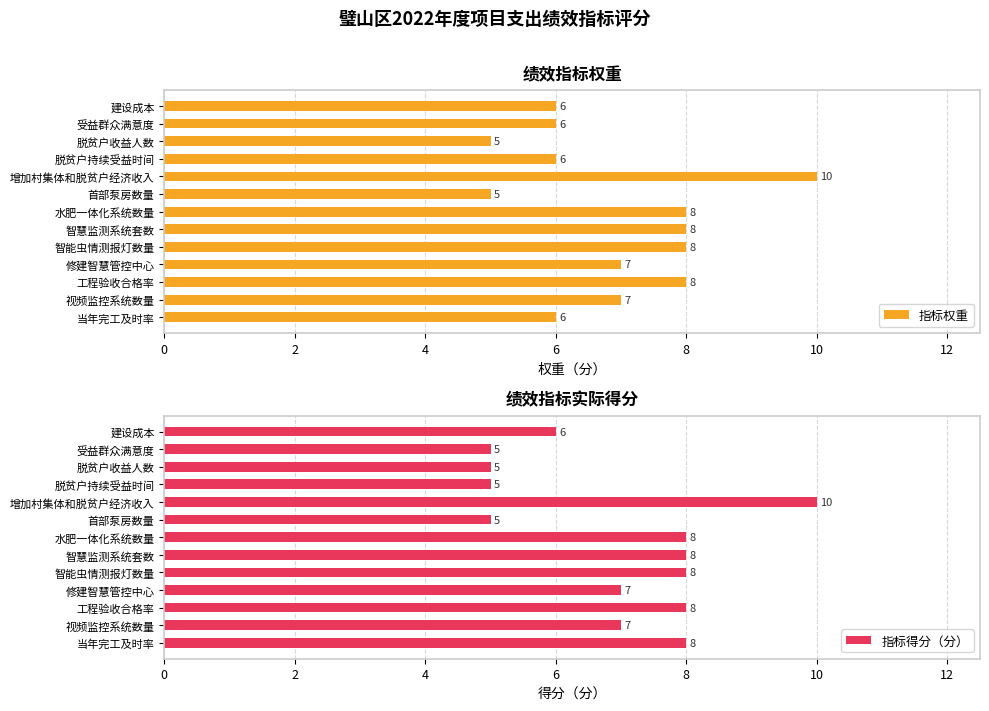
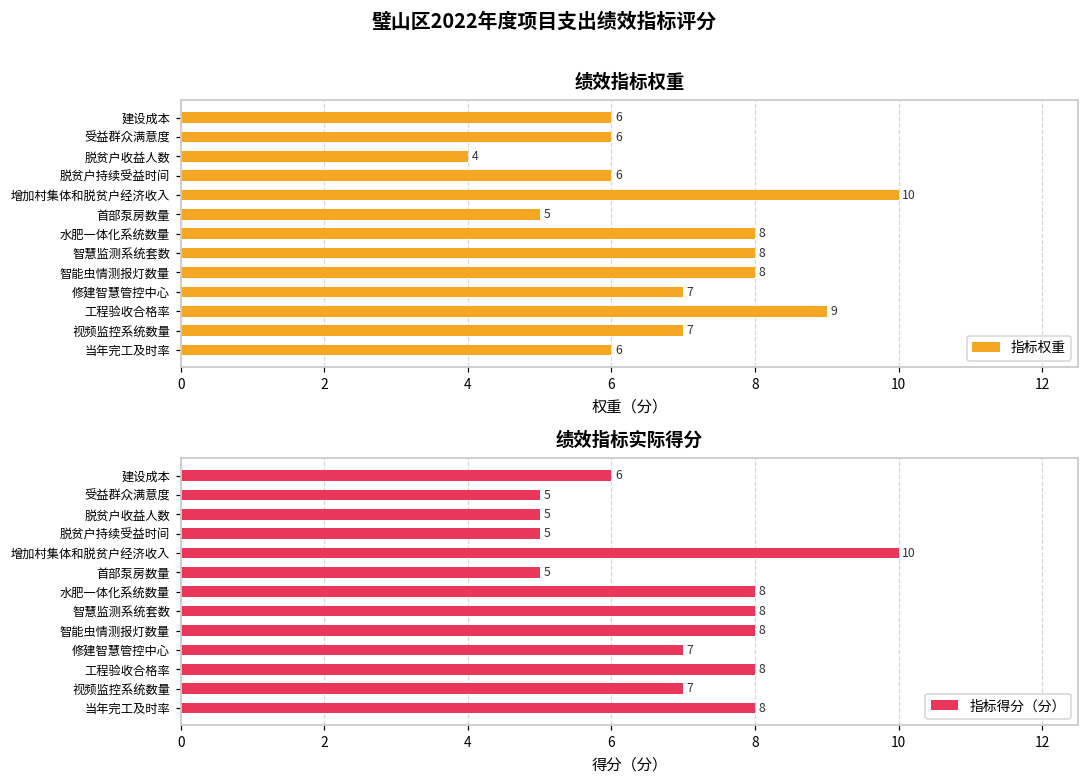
绩效指标权重, 脱贫户收益人数: 5 -> 4
绩效指标权重, 工程验收合格率: 8 -> 9
